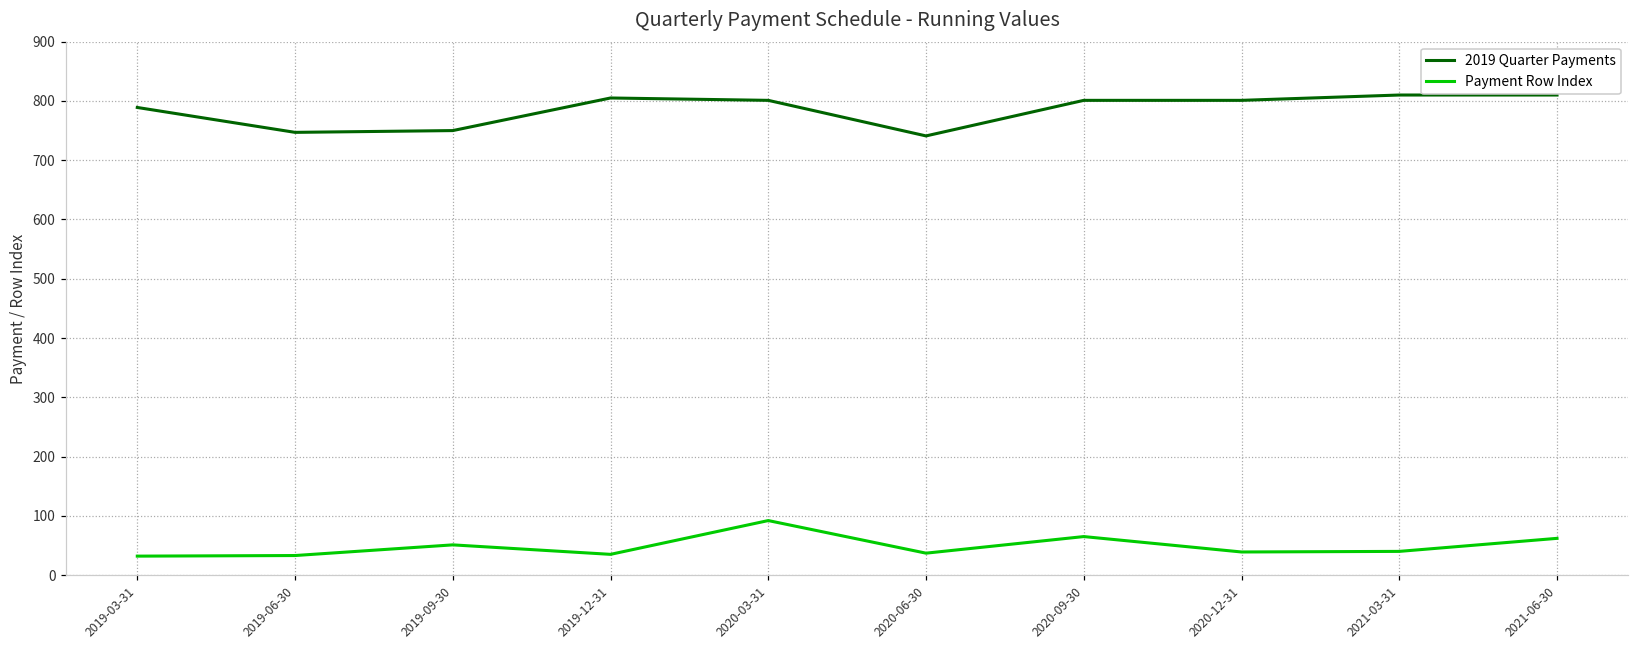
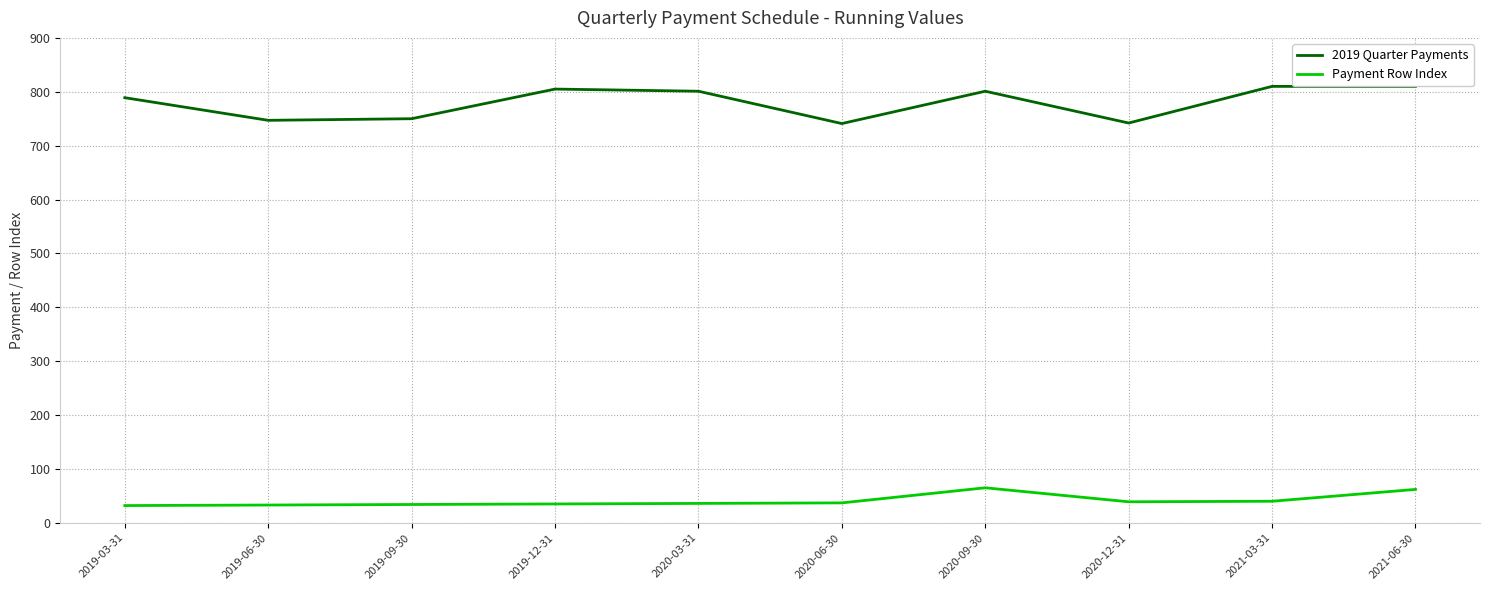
Payment Row Index, 2019-09-30: 50 -> 30
Payment Row Index, 2020-03-31: 90 -> 40
2019 Quarter Payments, 2020-12-31: 800 -> 740
